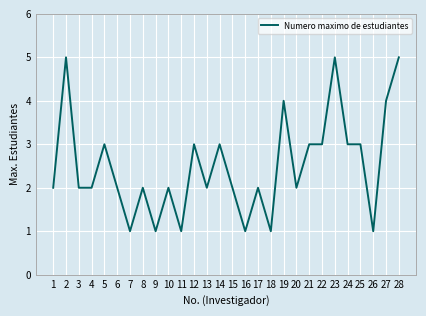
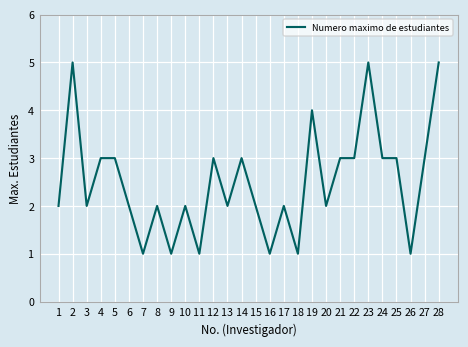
4: 2 -> 3
27: 4 -> 3
